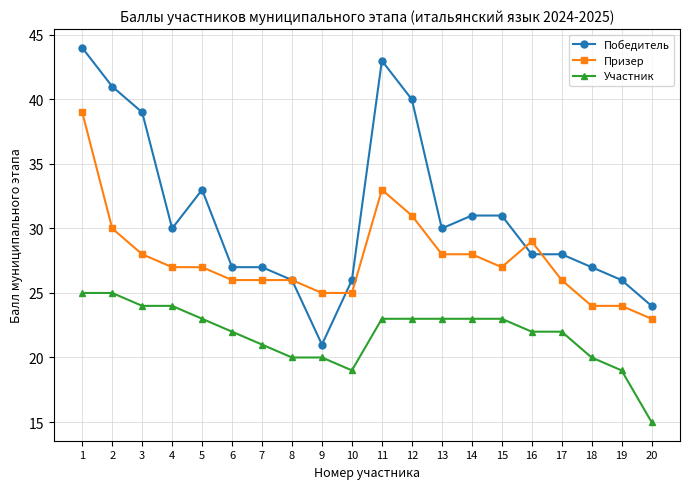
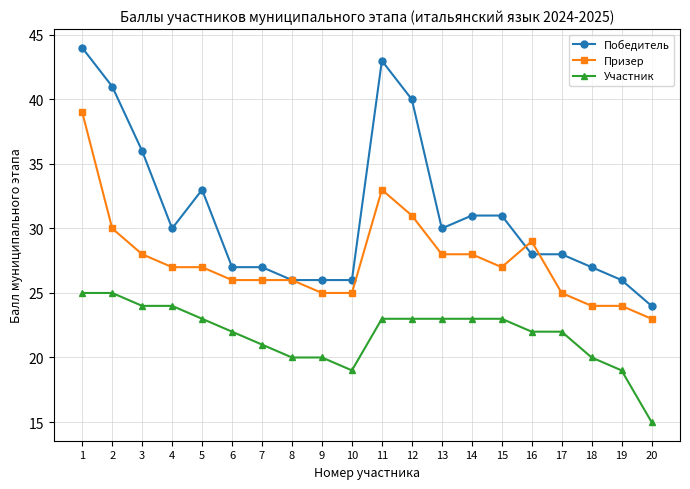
Победитель, 3: 39 -> 36
Победитель, 9: 21 -> 26
Призер, 17: 26 -> 25
